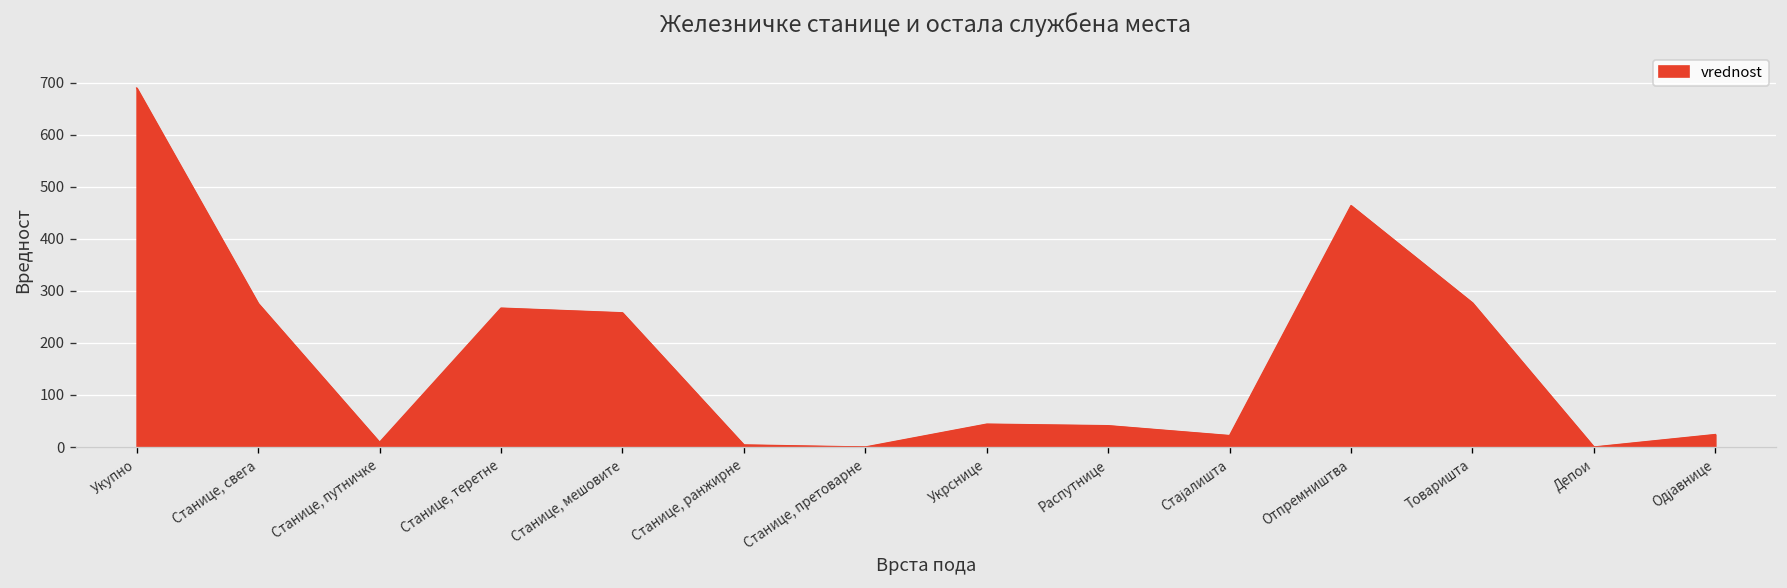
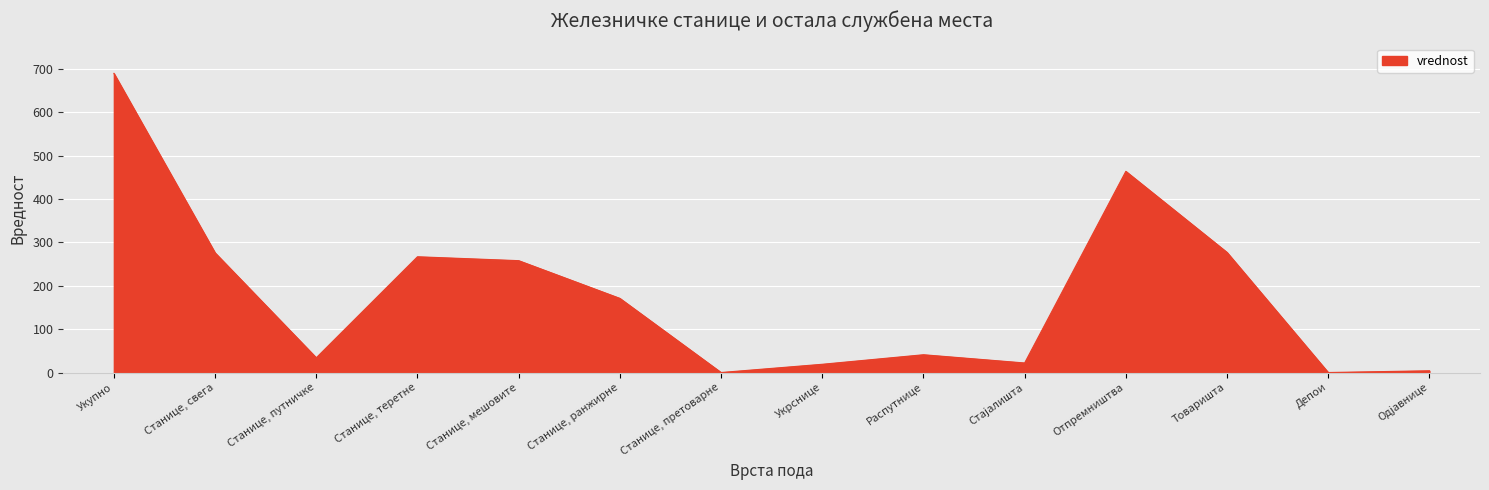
Станице, путничке: 10 -> 30
Станице, ранжирне: 0 -> 170
Укрснице: 40 -> 20
Одјавнице: 20 -> 0
